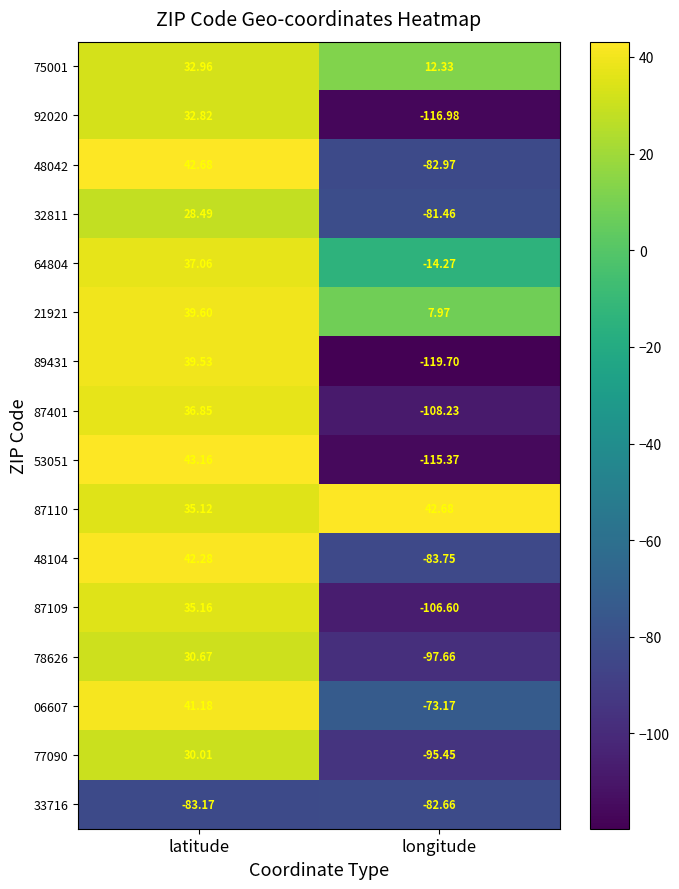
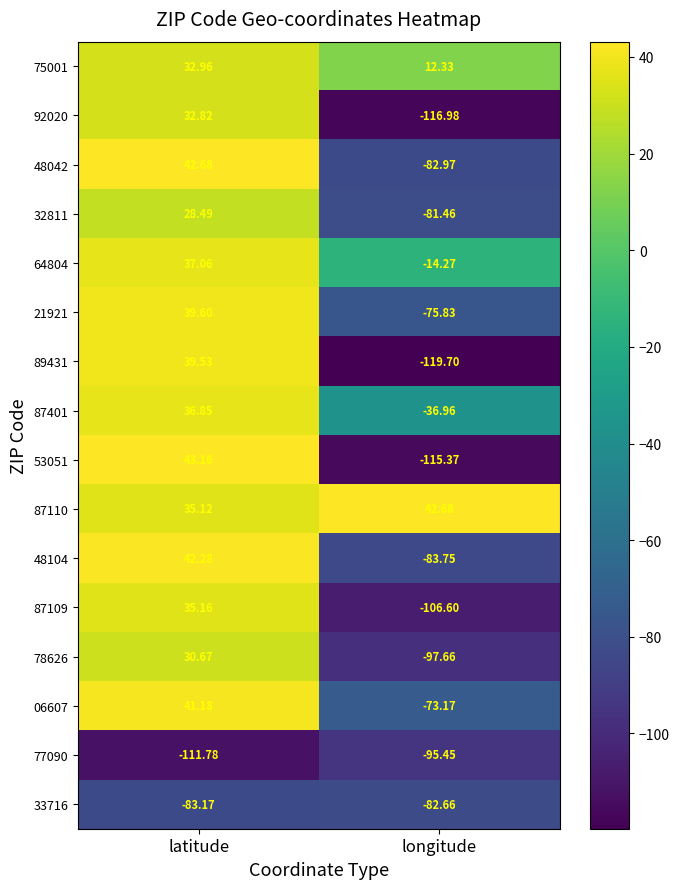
21921, longitude: 7.97 -> -75.83
87401, longitude: -108.23 -> -36.96
77090, latitude: 30.01 -> -111.78
